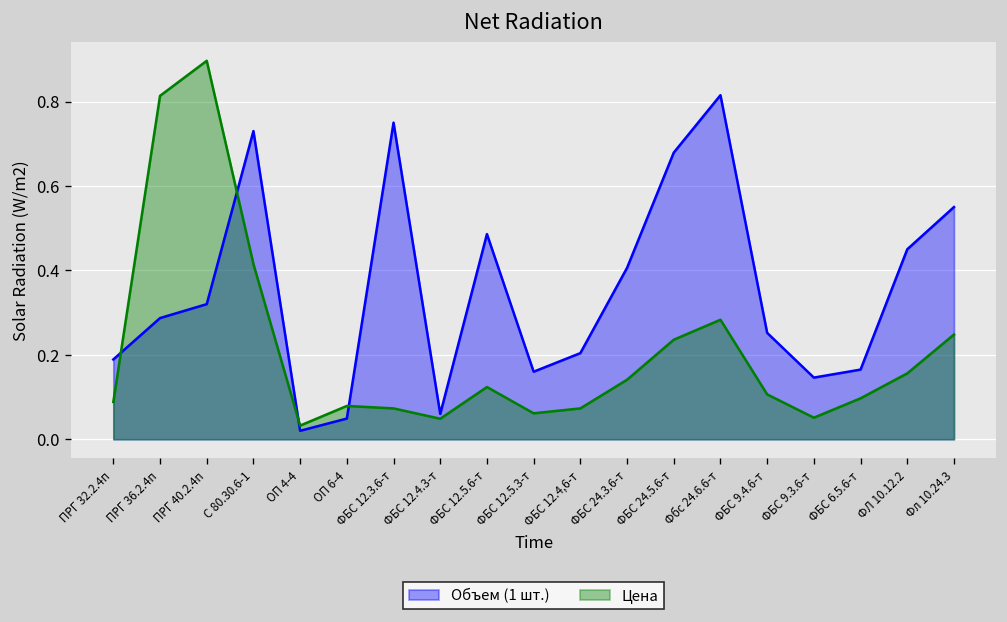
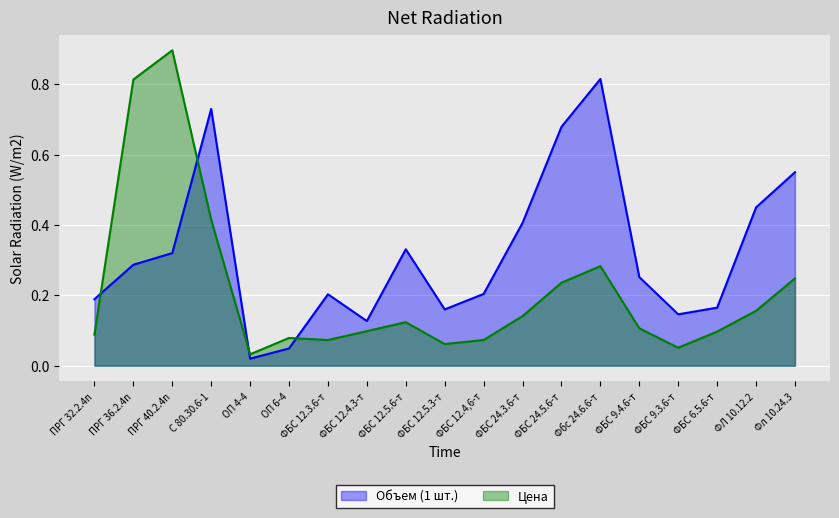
Объем (1 шт.), ФБС 12.3.6-т: 0.75 -> 0.20
Объем (1 шт.), ФБС 12.4.3-т: 0.06 -> 0.13
Цена, ФБС 12.4.3-т: 0.05 -> 0.10
Объем (1 шт.), ФБС 12.5.6-т: 0.49 -> 0.33
